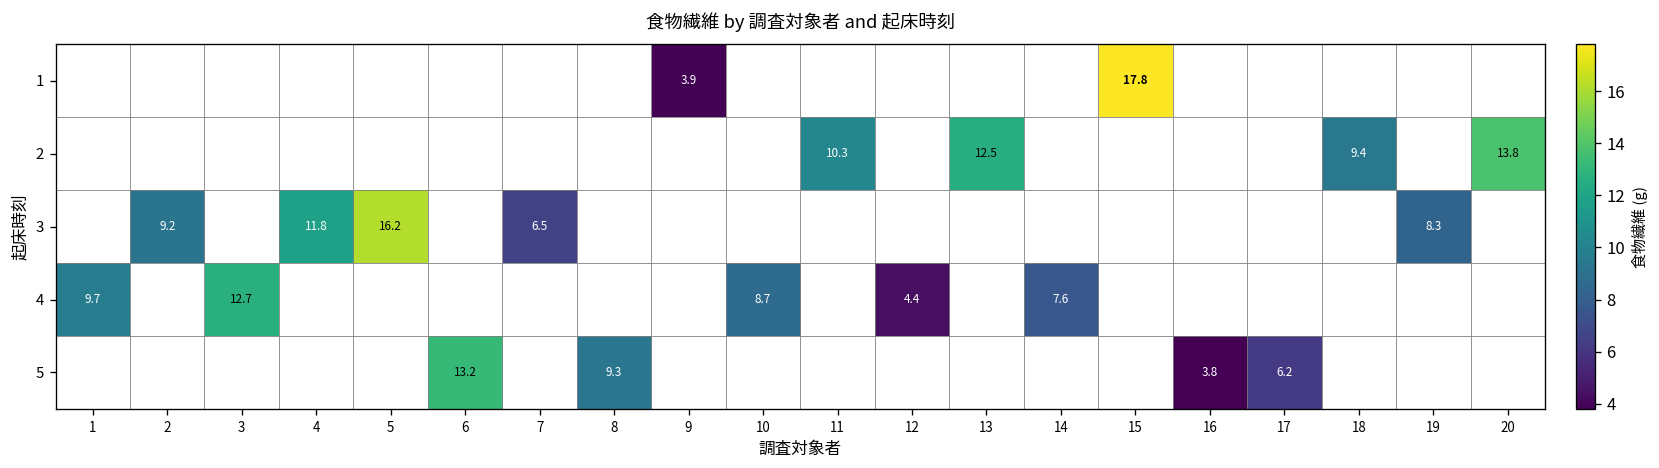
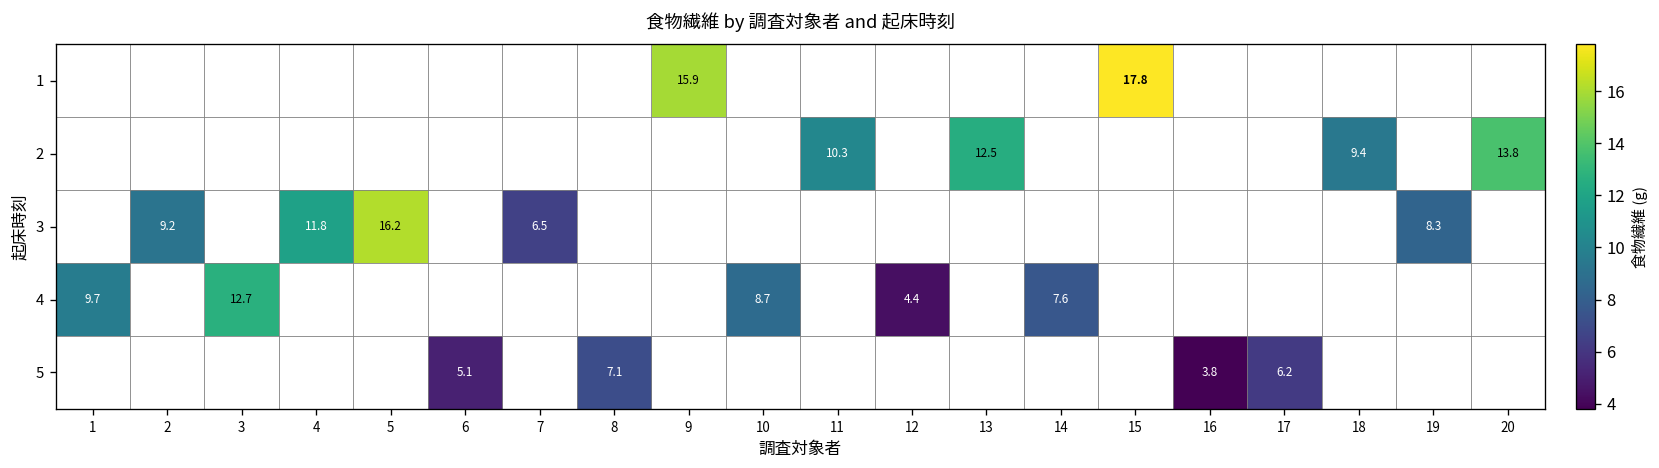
1, 9: 3.9 -> 15.9
5, 6: 13.2 -> 5.1
5, 8: 9.3 -> 7.1
